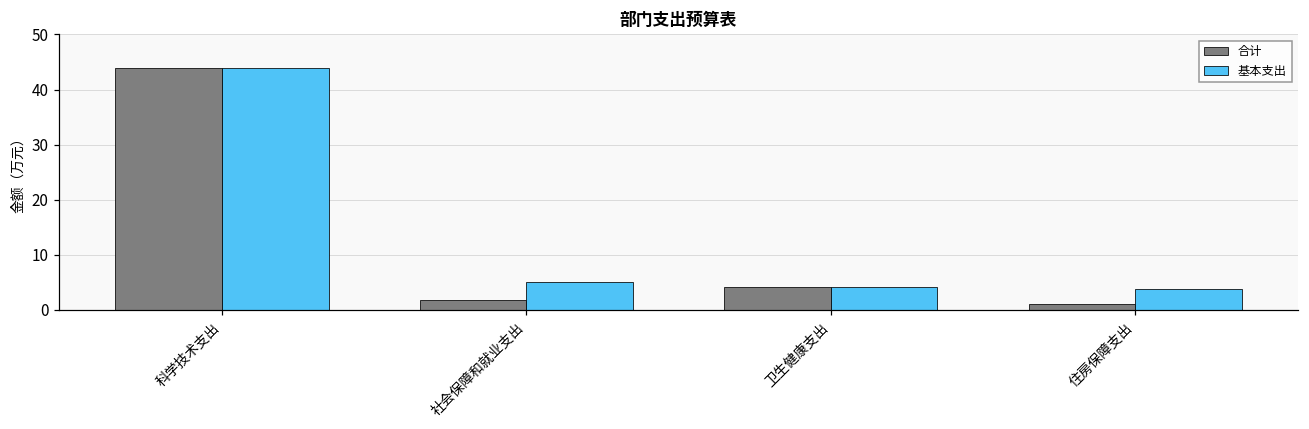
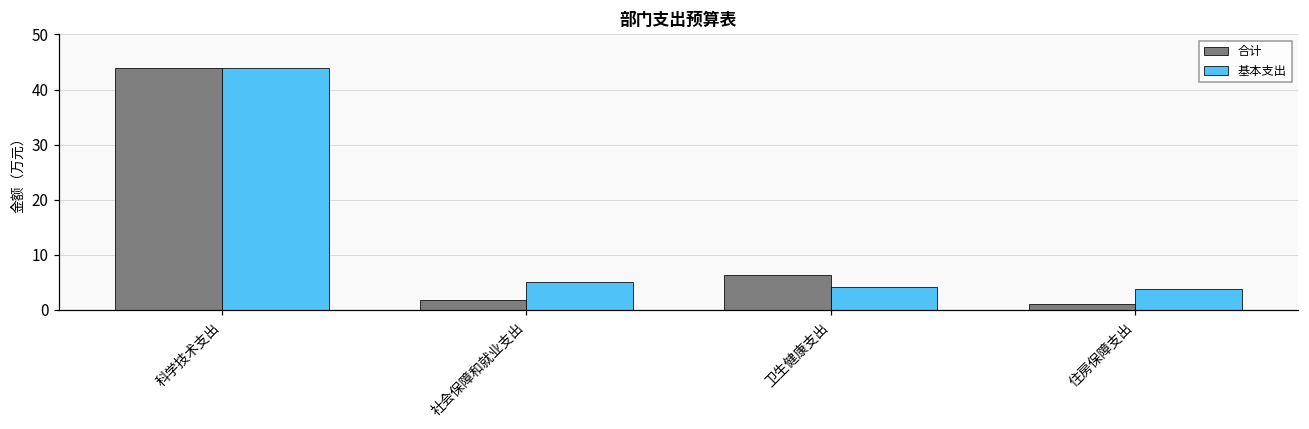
合计, 卫生健康支出: 4 -> 6
